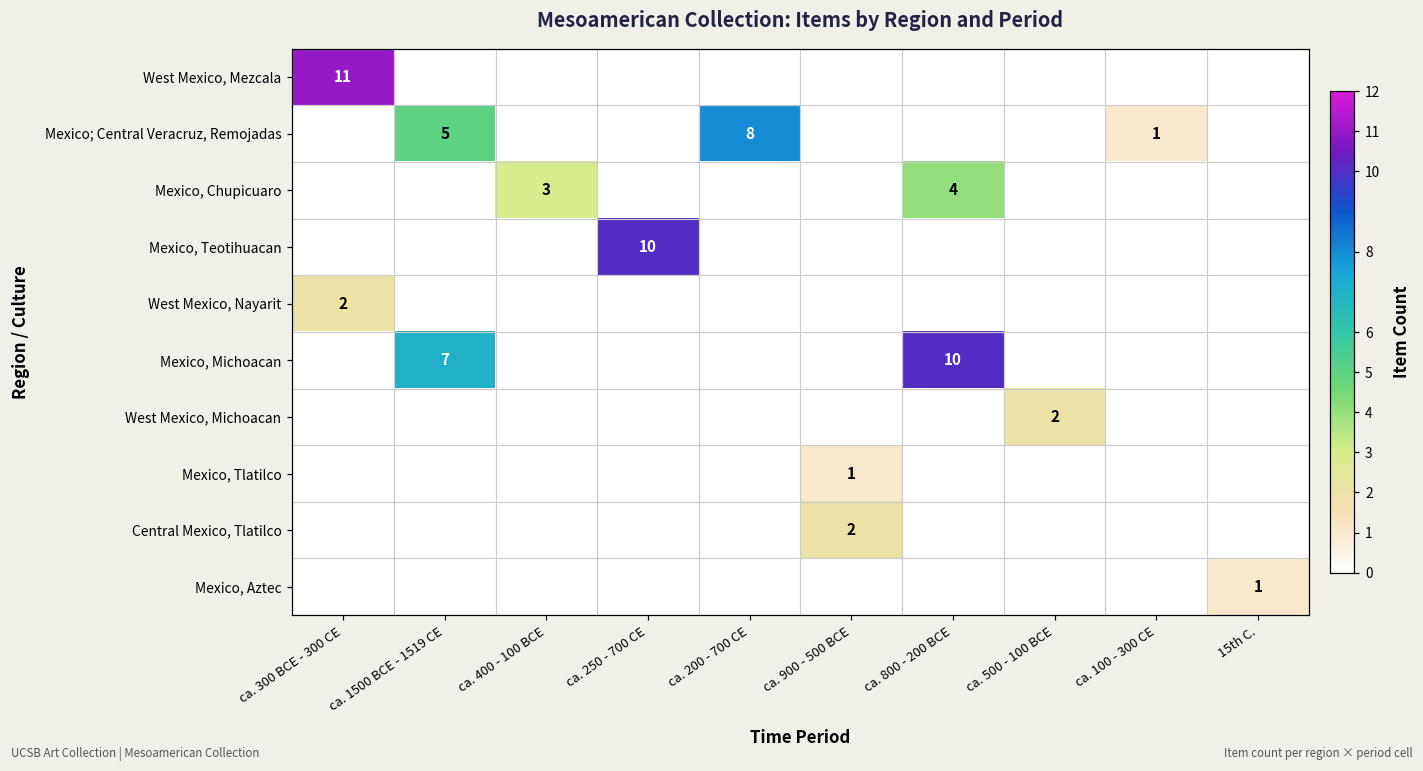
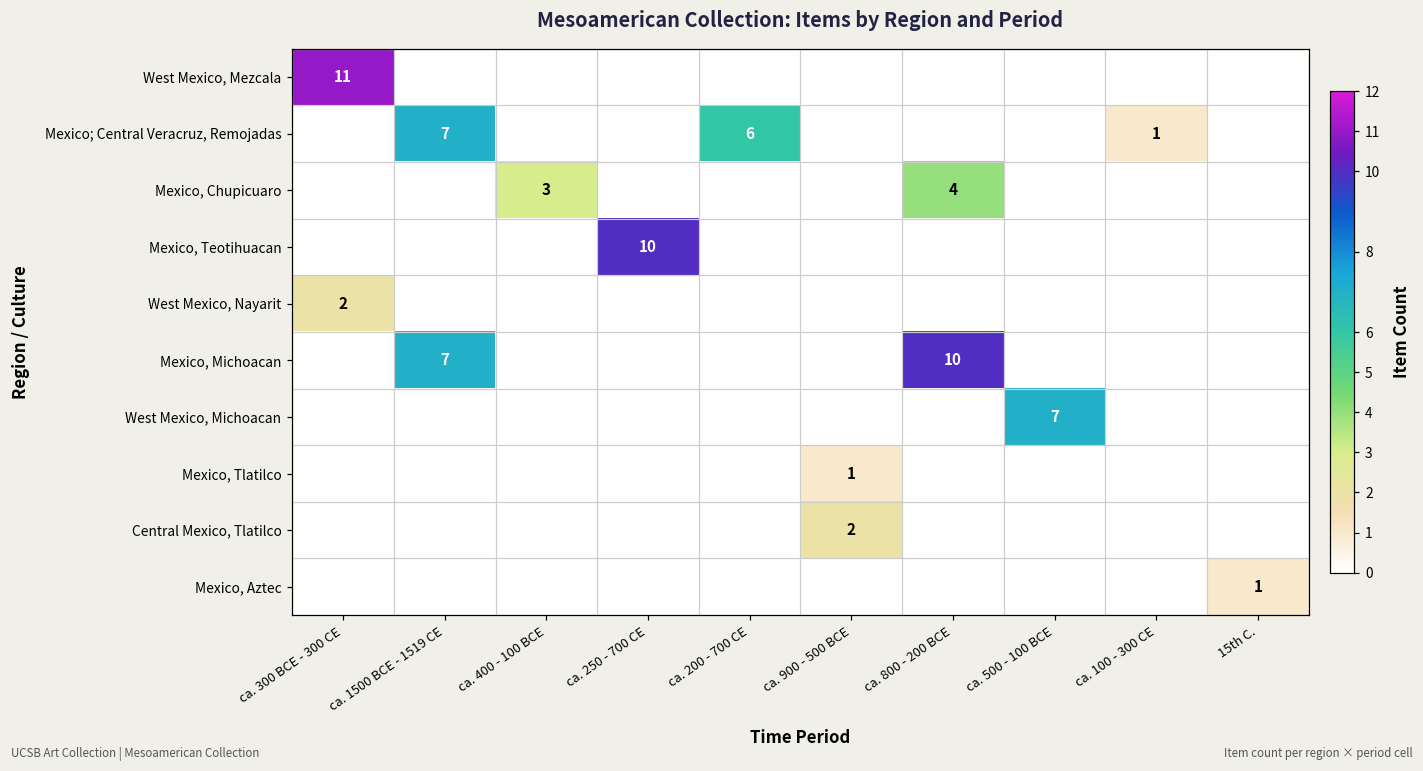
Mexico; Central Veracruz, Remojadas, ca. 1500 BCE - 1519 CE: 5 -> 7
Mexico; Central Veracruz, Remojadas, ca. 200 - 700 CE: 8 -> 6
West Mexico, Michoacan, ca. 500 - 100 BCE: 2 -> 7
